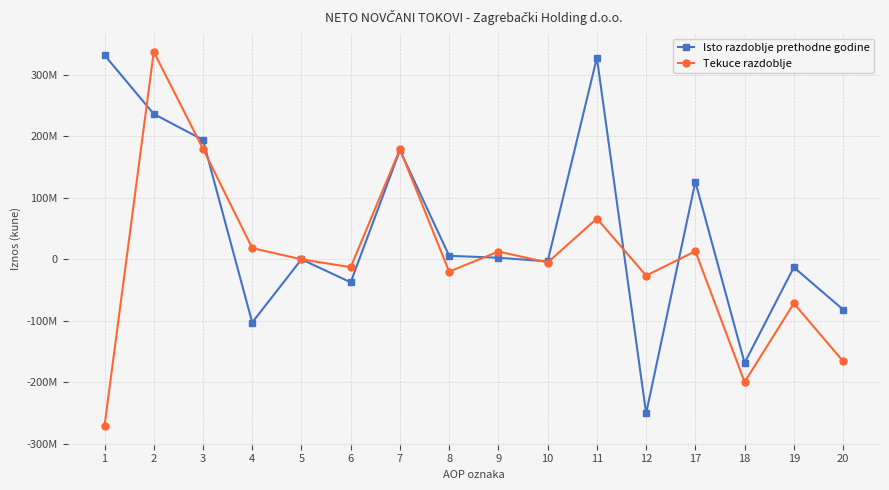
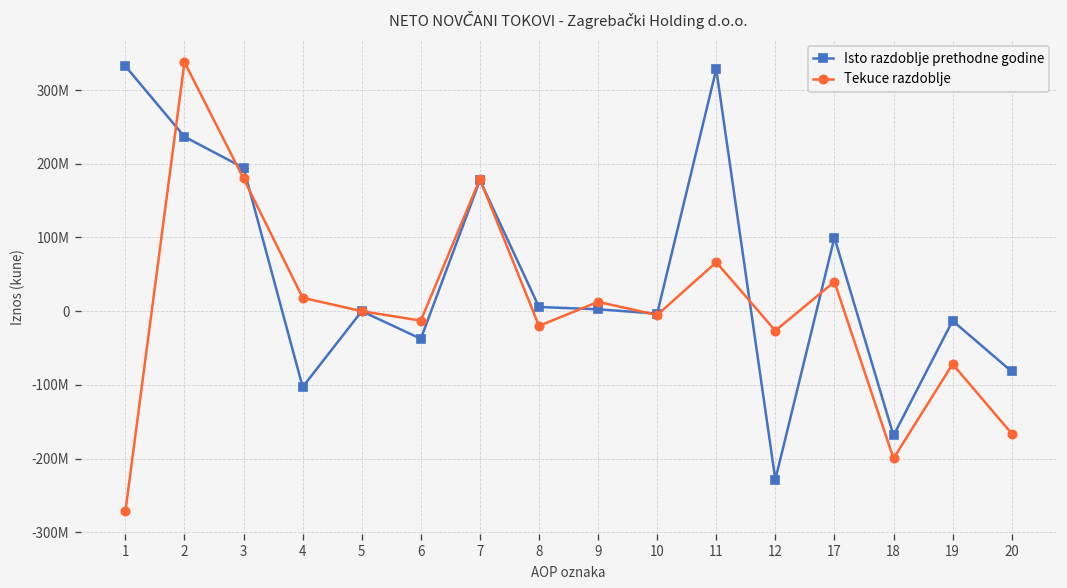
Isto razdoblje prethodne godine, 12: -250000000 -> -230000000
Isto razdoblje prethodne godine, 17: 130000000 -> 100000000
Tekuce razdoblje, 17: 10000000 -> 40000000
